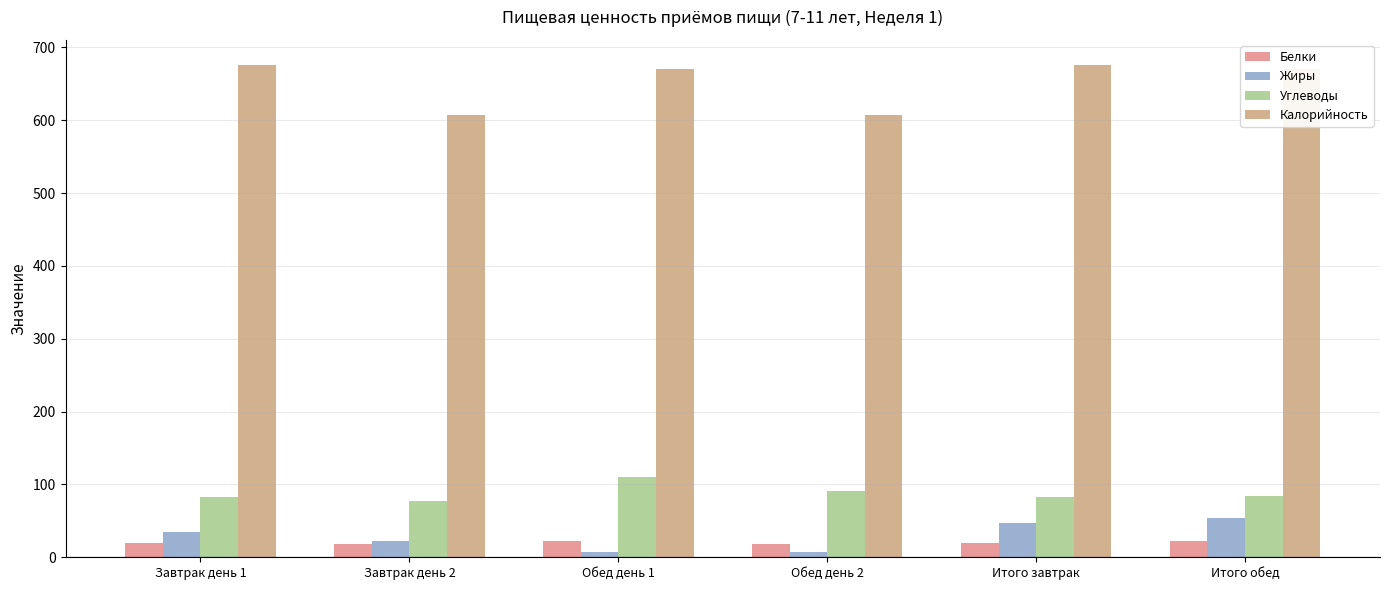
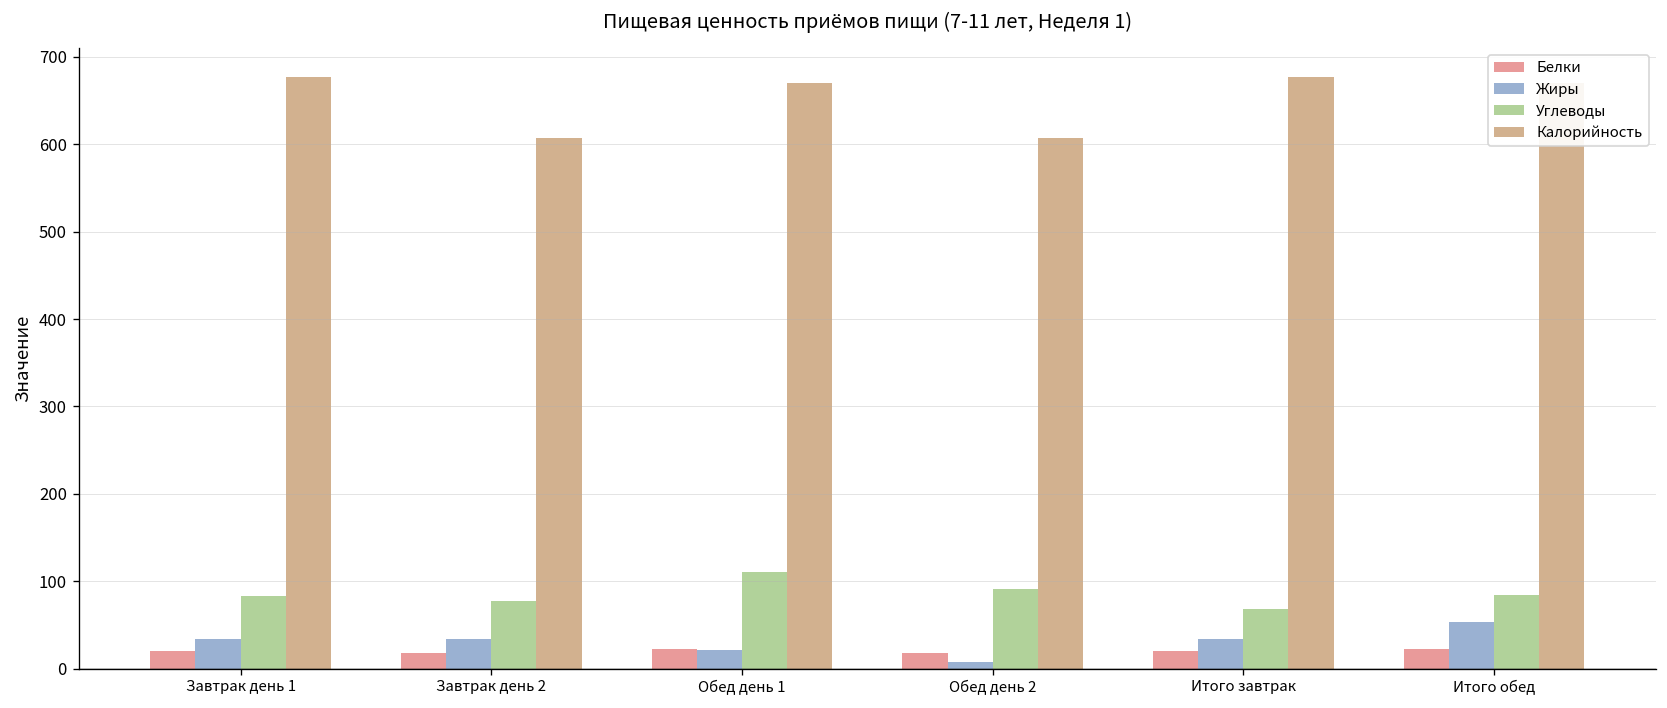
Жиры, Завтрак день 2: 20 -> 30
Жиры, Обед день 1: 10 -> 20
Жиры, Итого завтрак: 50 -> 30
Углеводы, Итого завтрак: 80 -> 70
